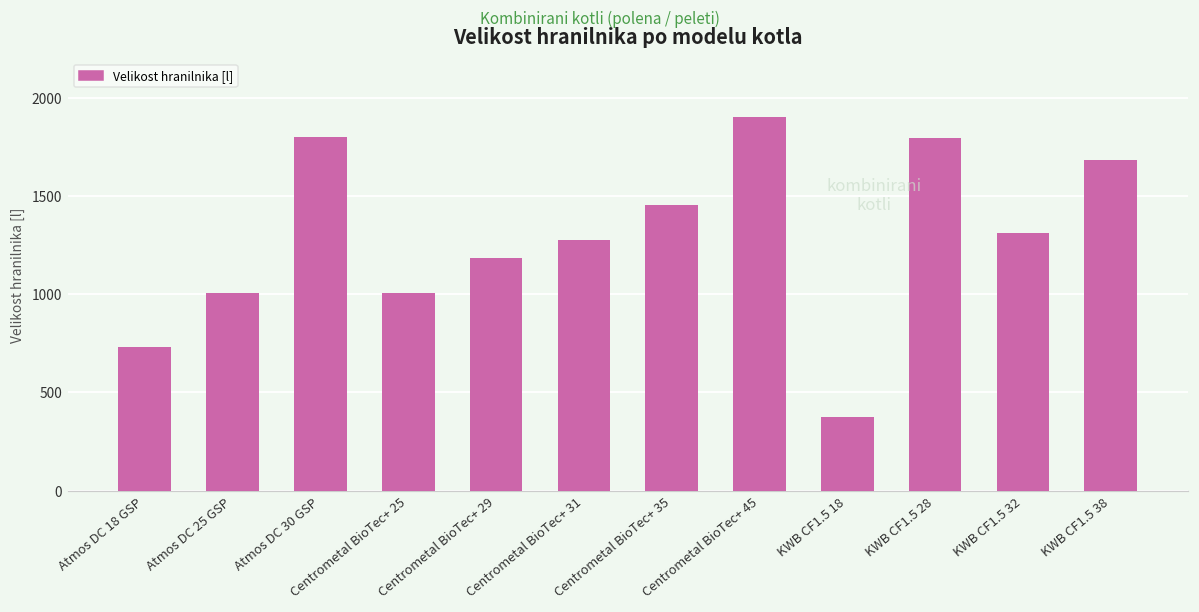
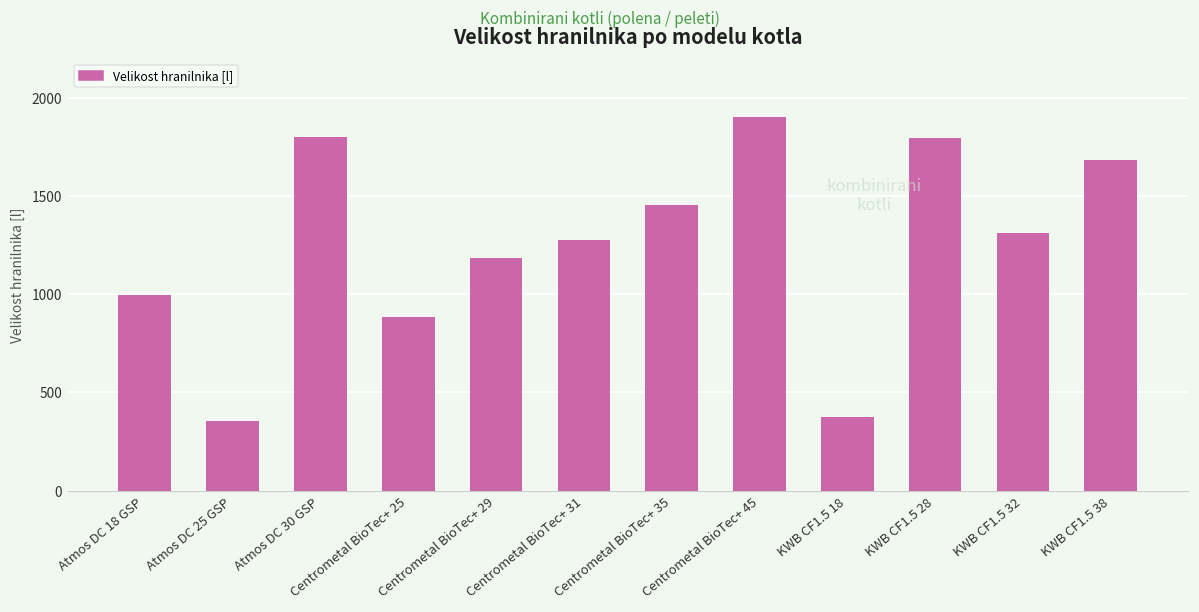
Atmos DC 18 GSP: 730 -> 1000
Atmos DC 25 GSP: 1000 -> 360
Centrometal BioTec+ 25: 1000 -> 890
